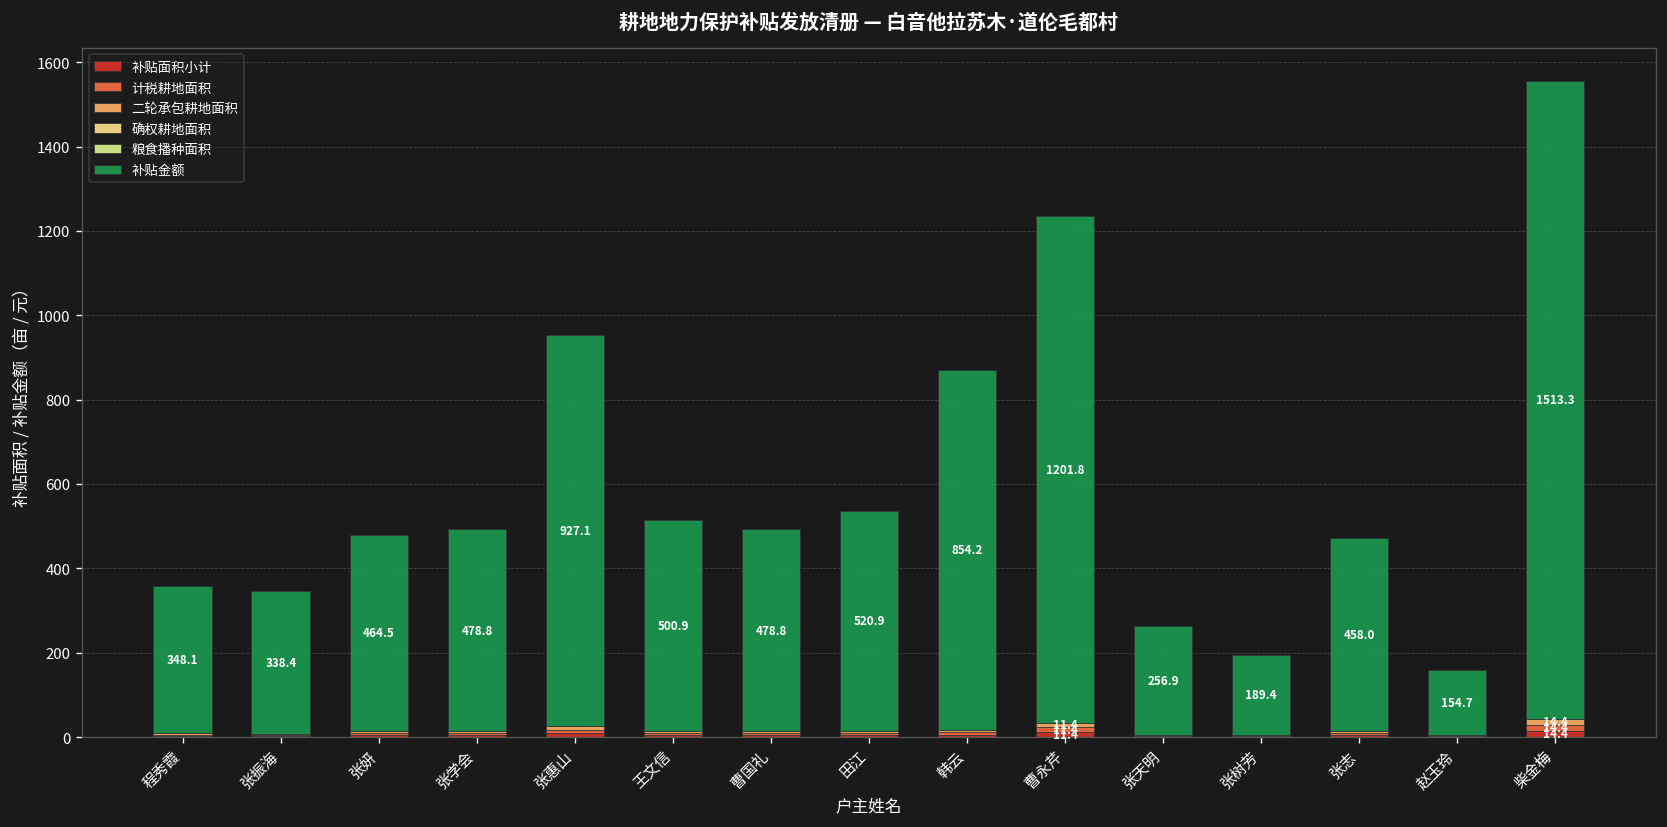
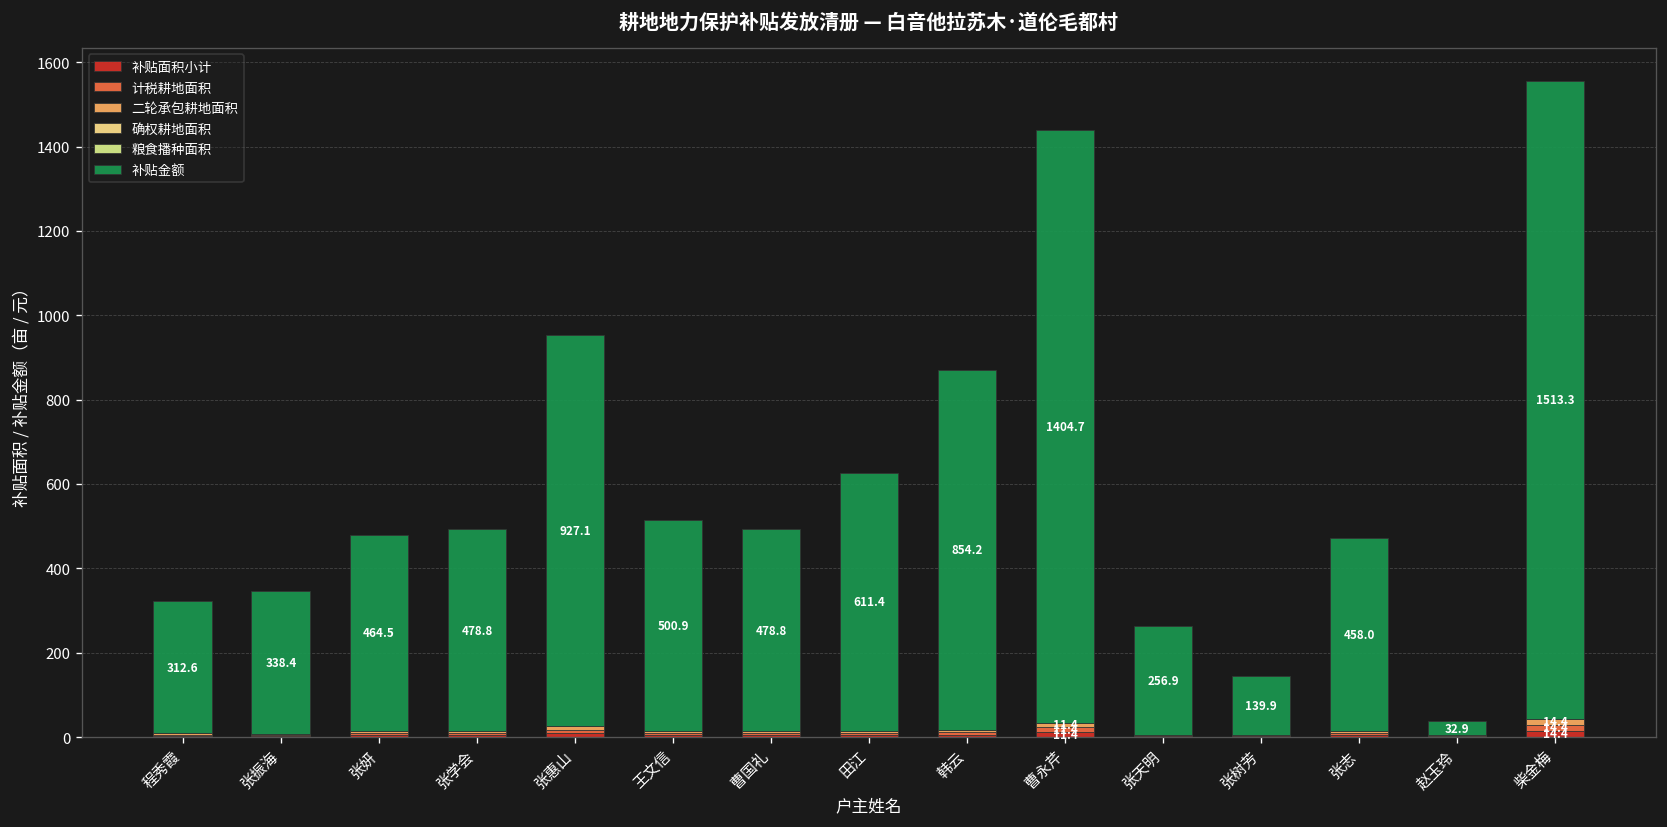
补贴金额, 程秀霞: 348.1 -> 312.6
补贴金额, 田江: 520.9 -> 611.4
补贴金额, 曹永芹: 1201.8 -> 1404.7
补贴金额, 张树芳: 189.4 -> 139.9
补贴金额, 赵玉玲: 154.7 -> 32.9
